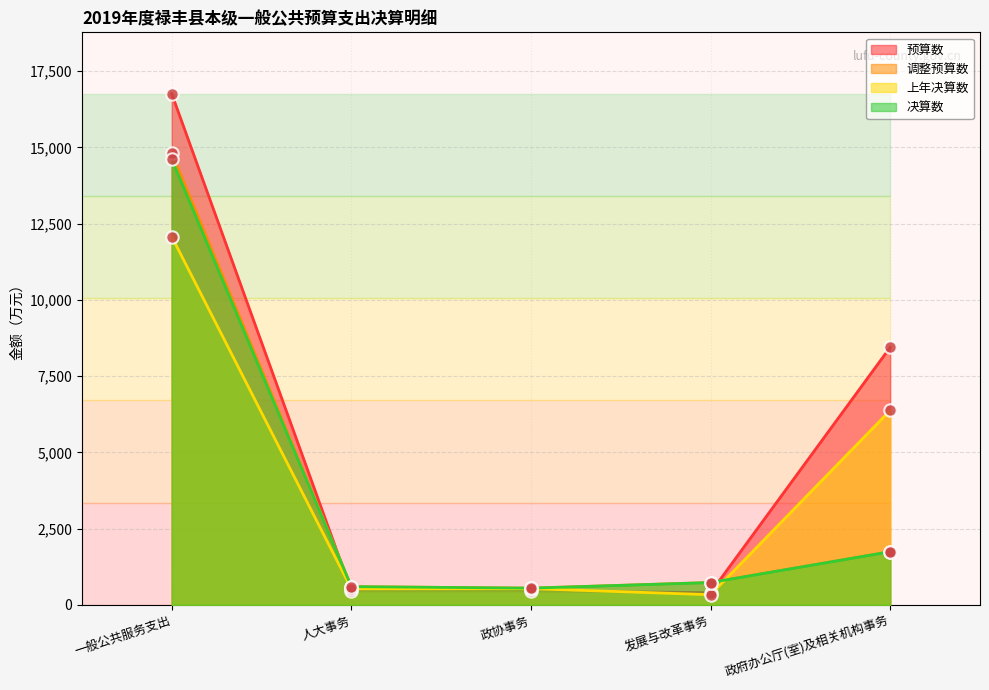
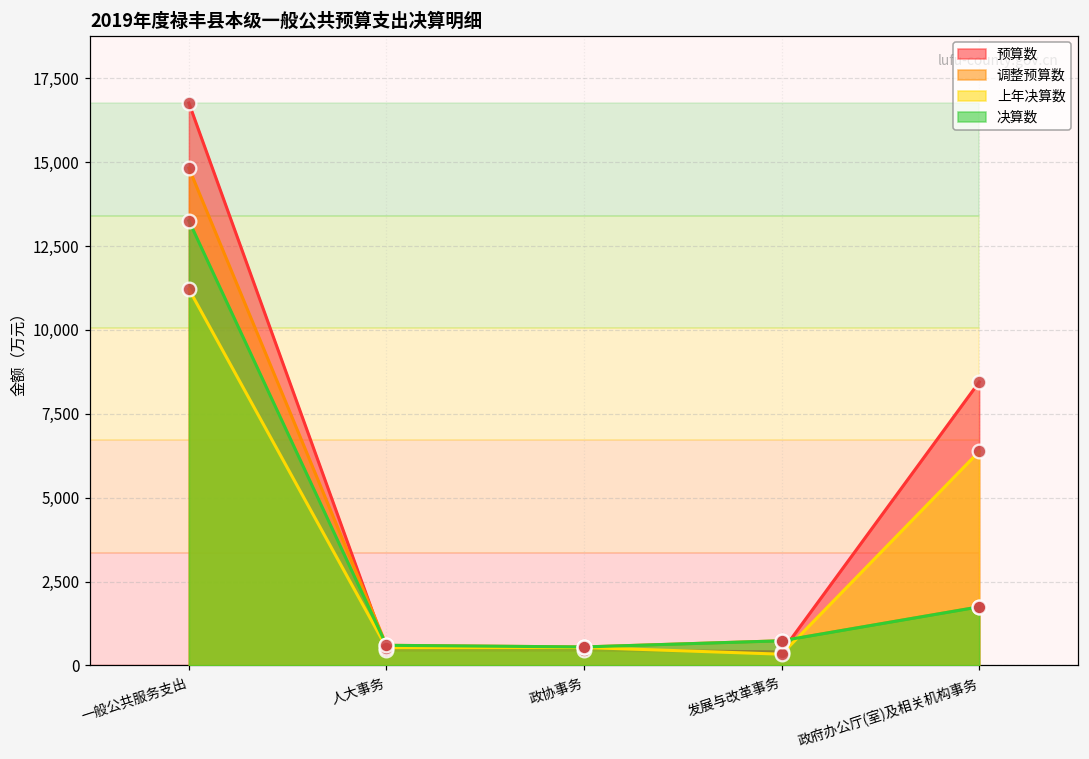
上年决算数, 一般公共服务支出: 12,100 -> 11,200
决算数, 一般公共服务支出: 14,600 -> 13,300
